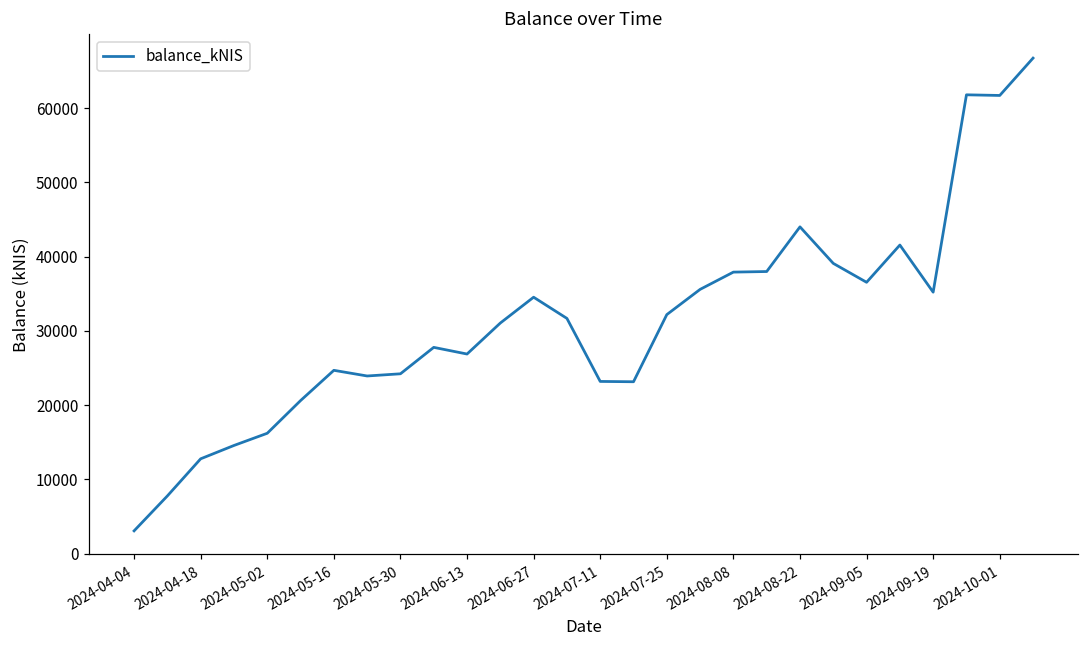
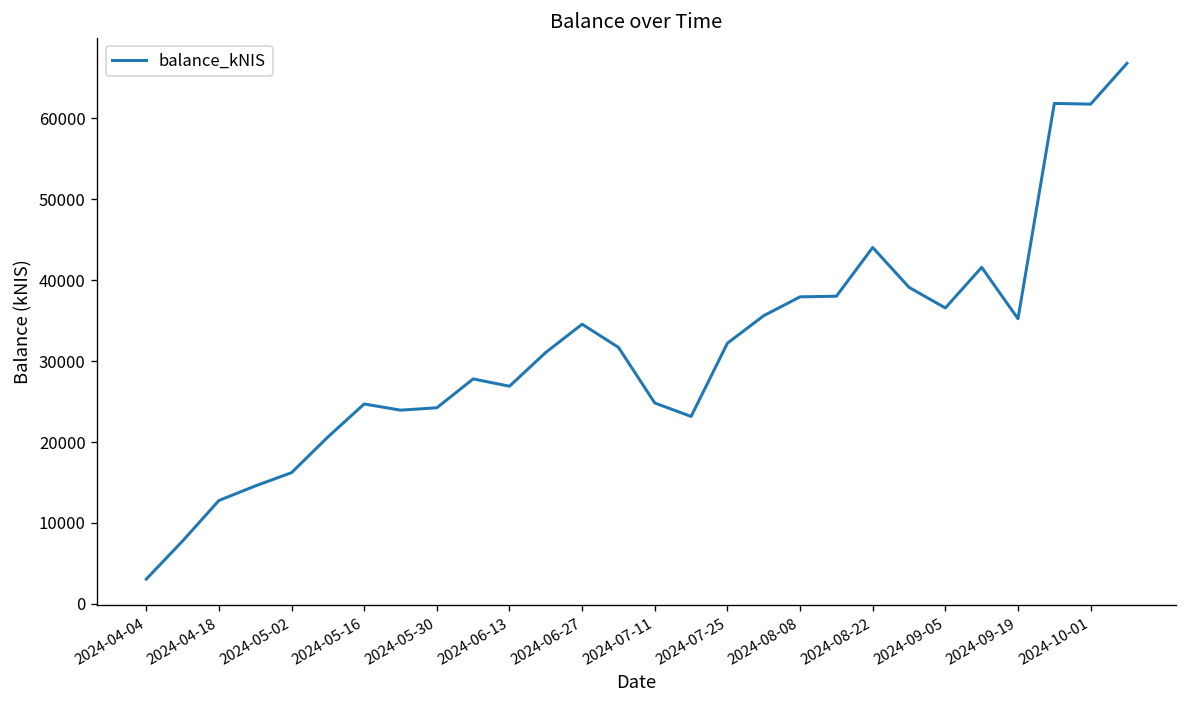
2024-07-11: 23000 -> 25000
